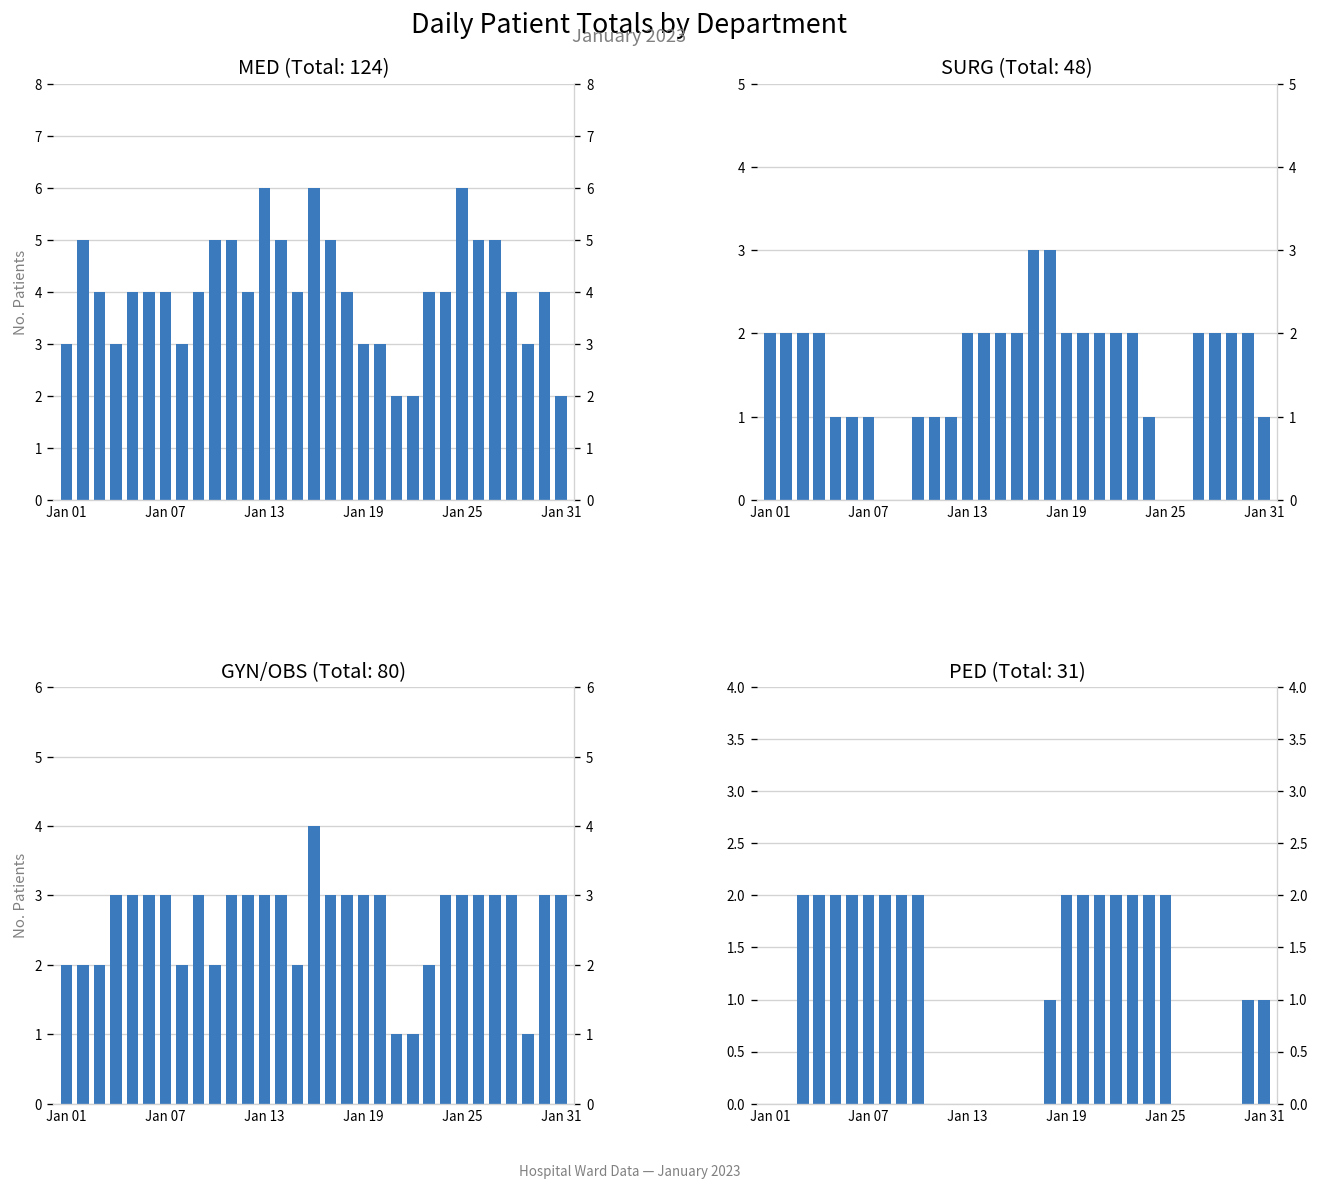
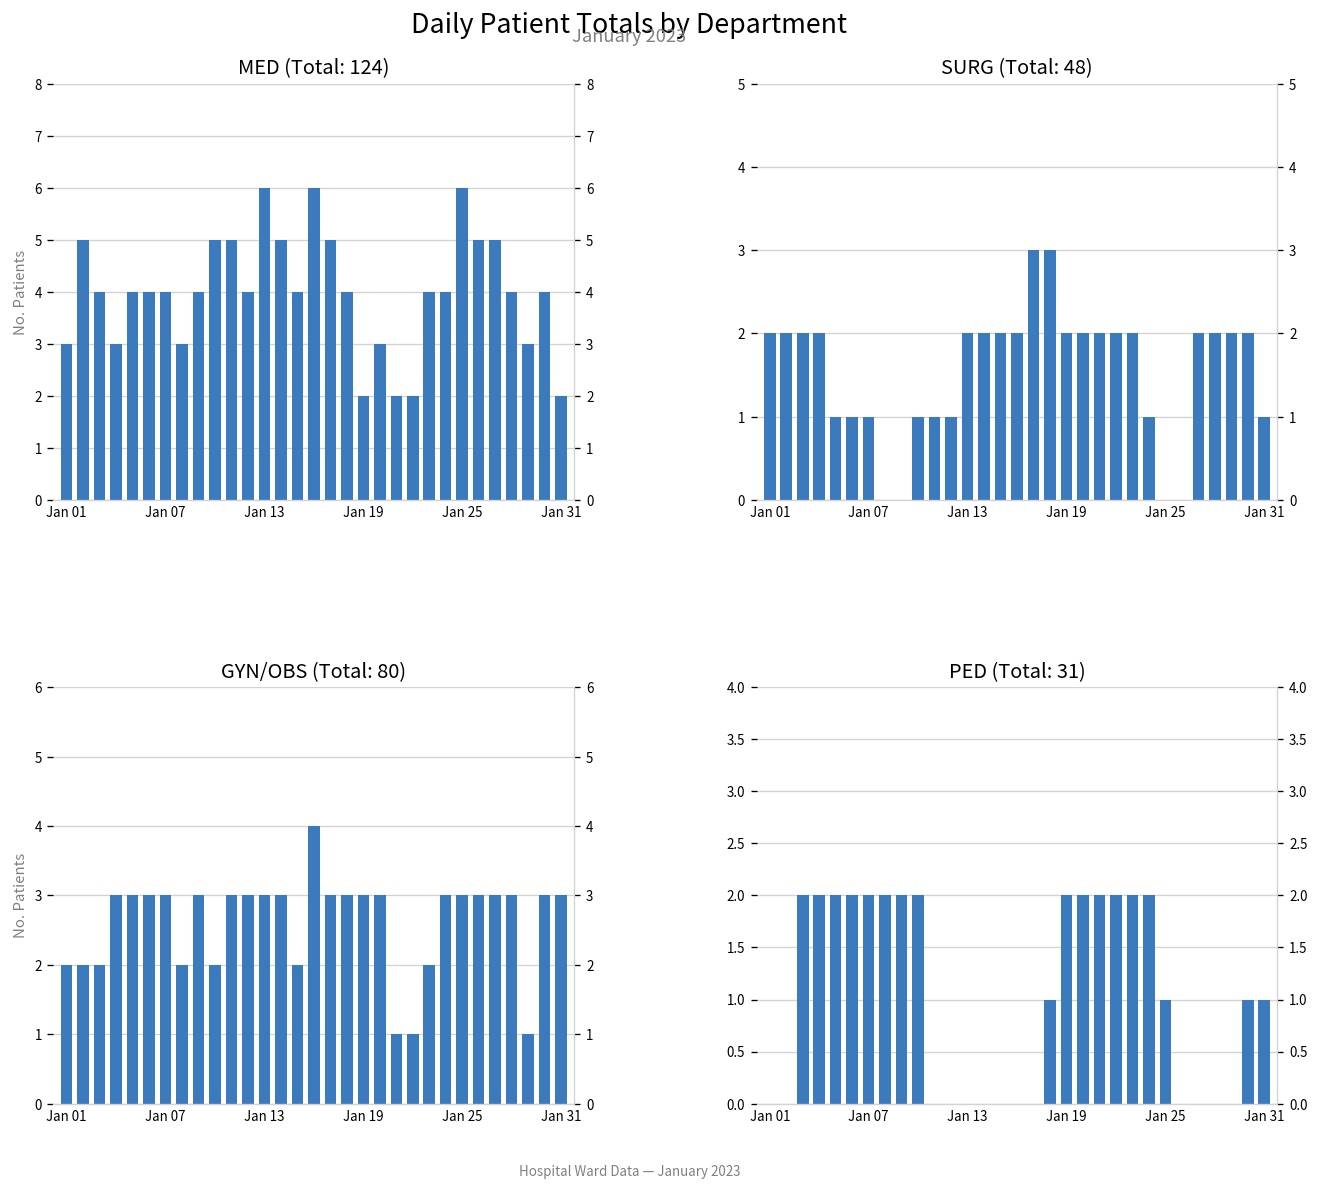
MED (Total: 124), Jan 19: 3 -> 2
PED (Total: 31), Jan 25: 2 -> 1
